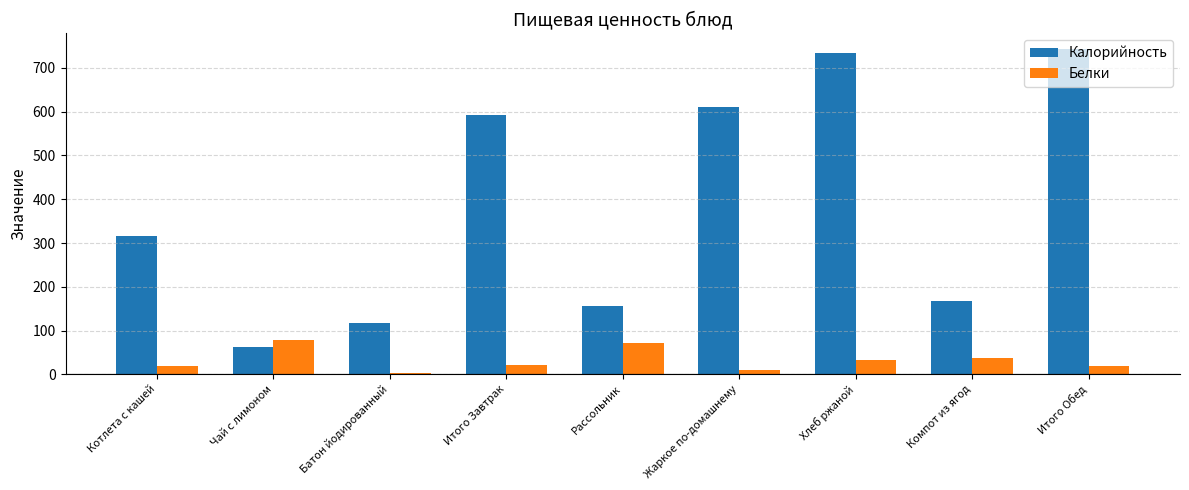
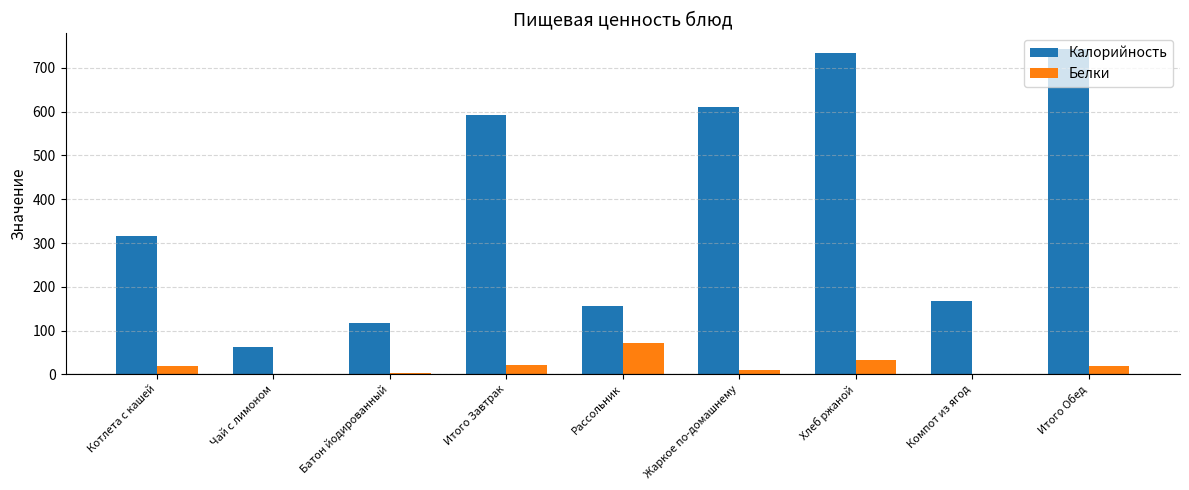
Белки, Чай с лимоном: 80 -> 0
Белки, Компот из ягод: 40 -> 0
